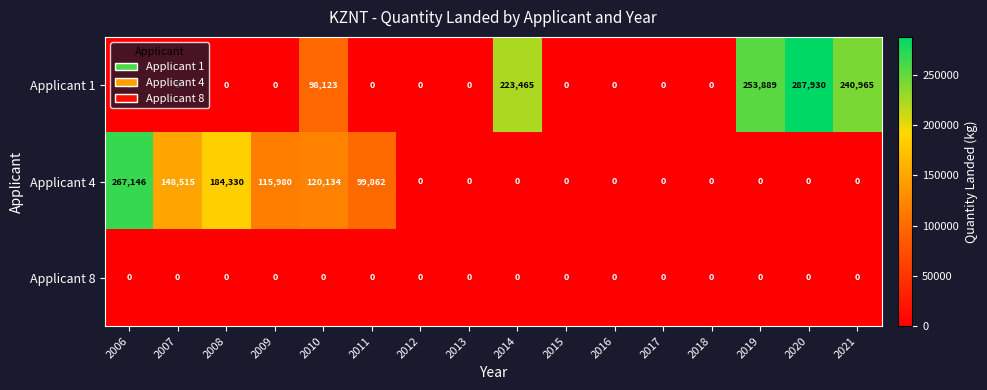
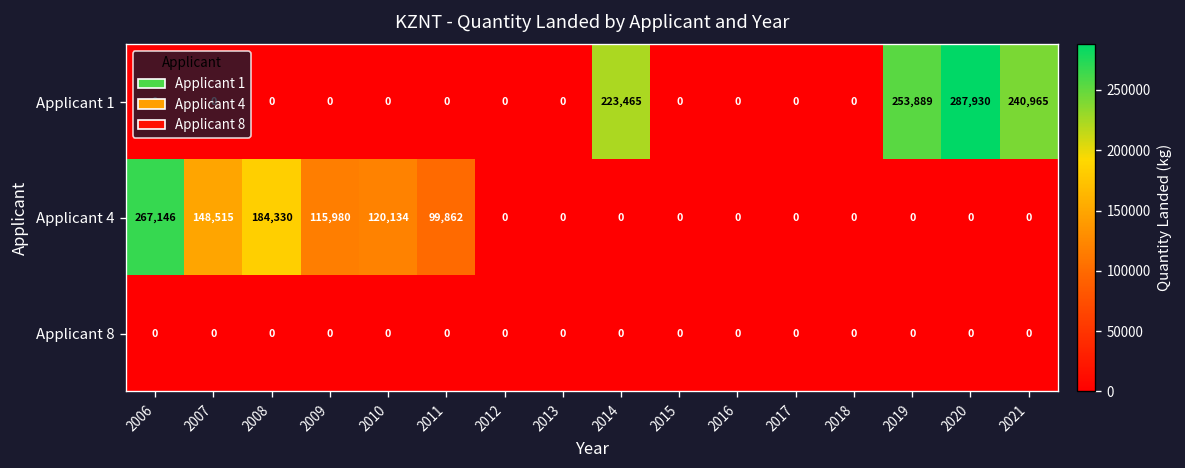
Applicant 1, 2010: 98,123 -> 0
